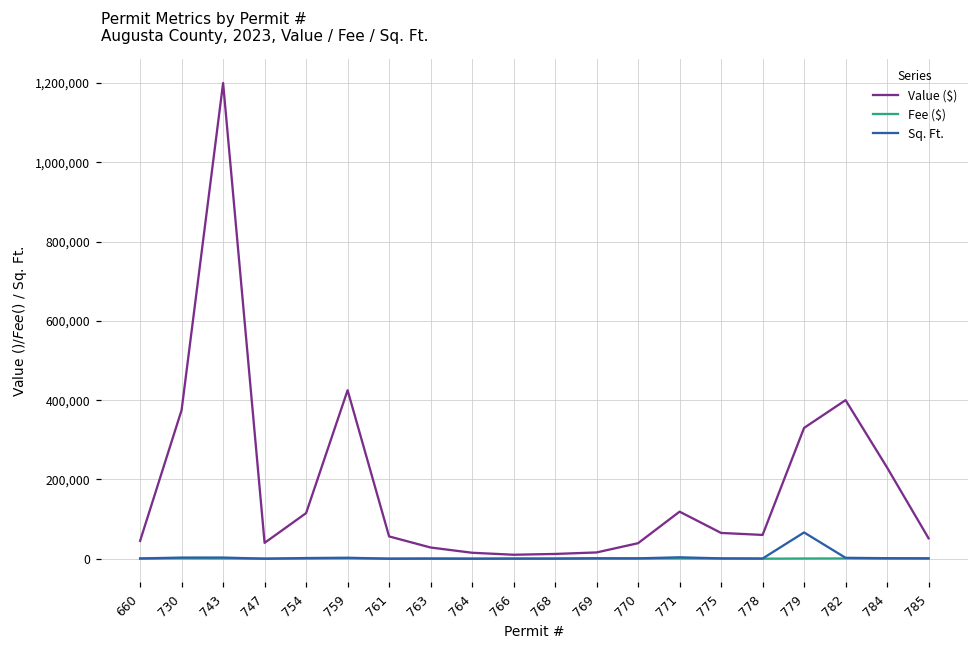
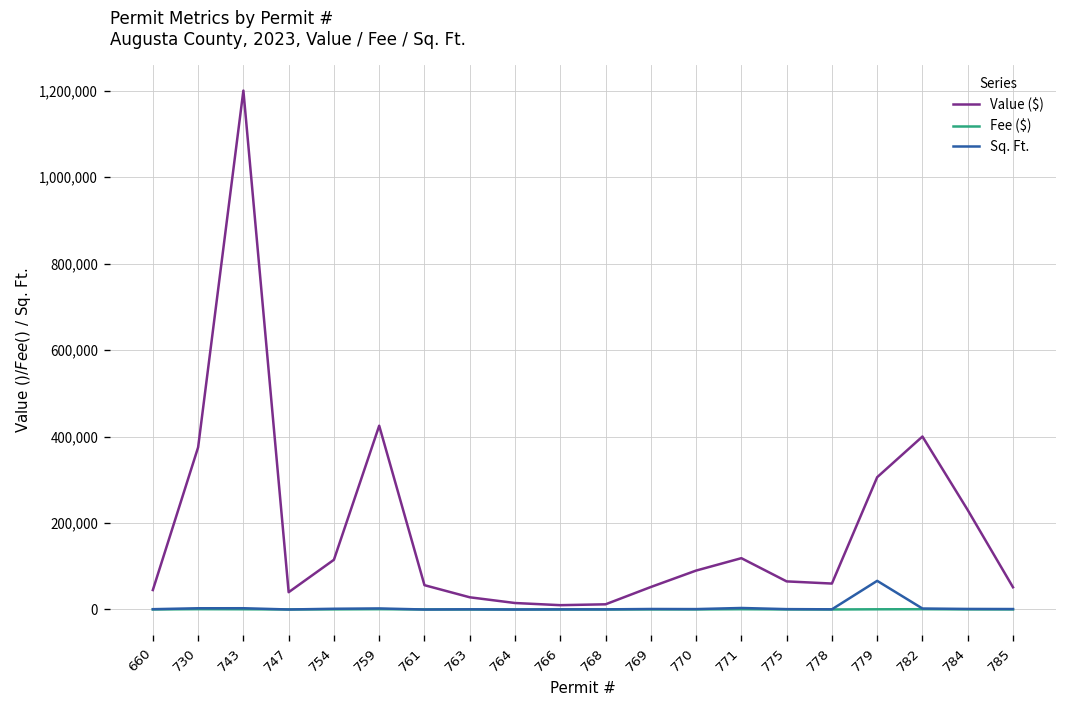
Value ($), 769: 20,000 -> 50,000
Value ($), 770: 40,000 -> 90,000
Value ($), 779: 330,000 -> 310,000
